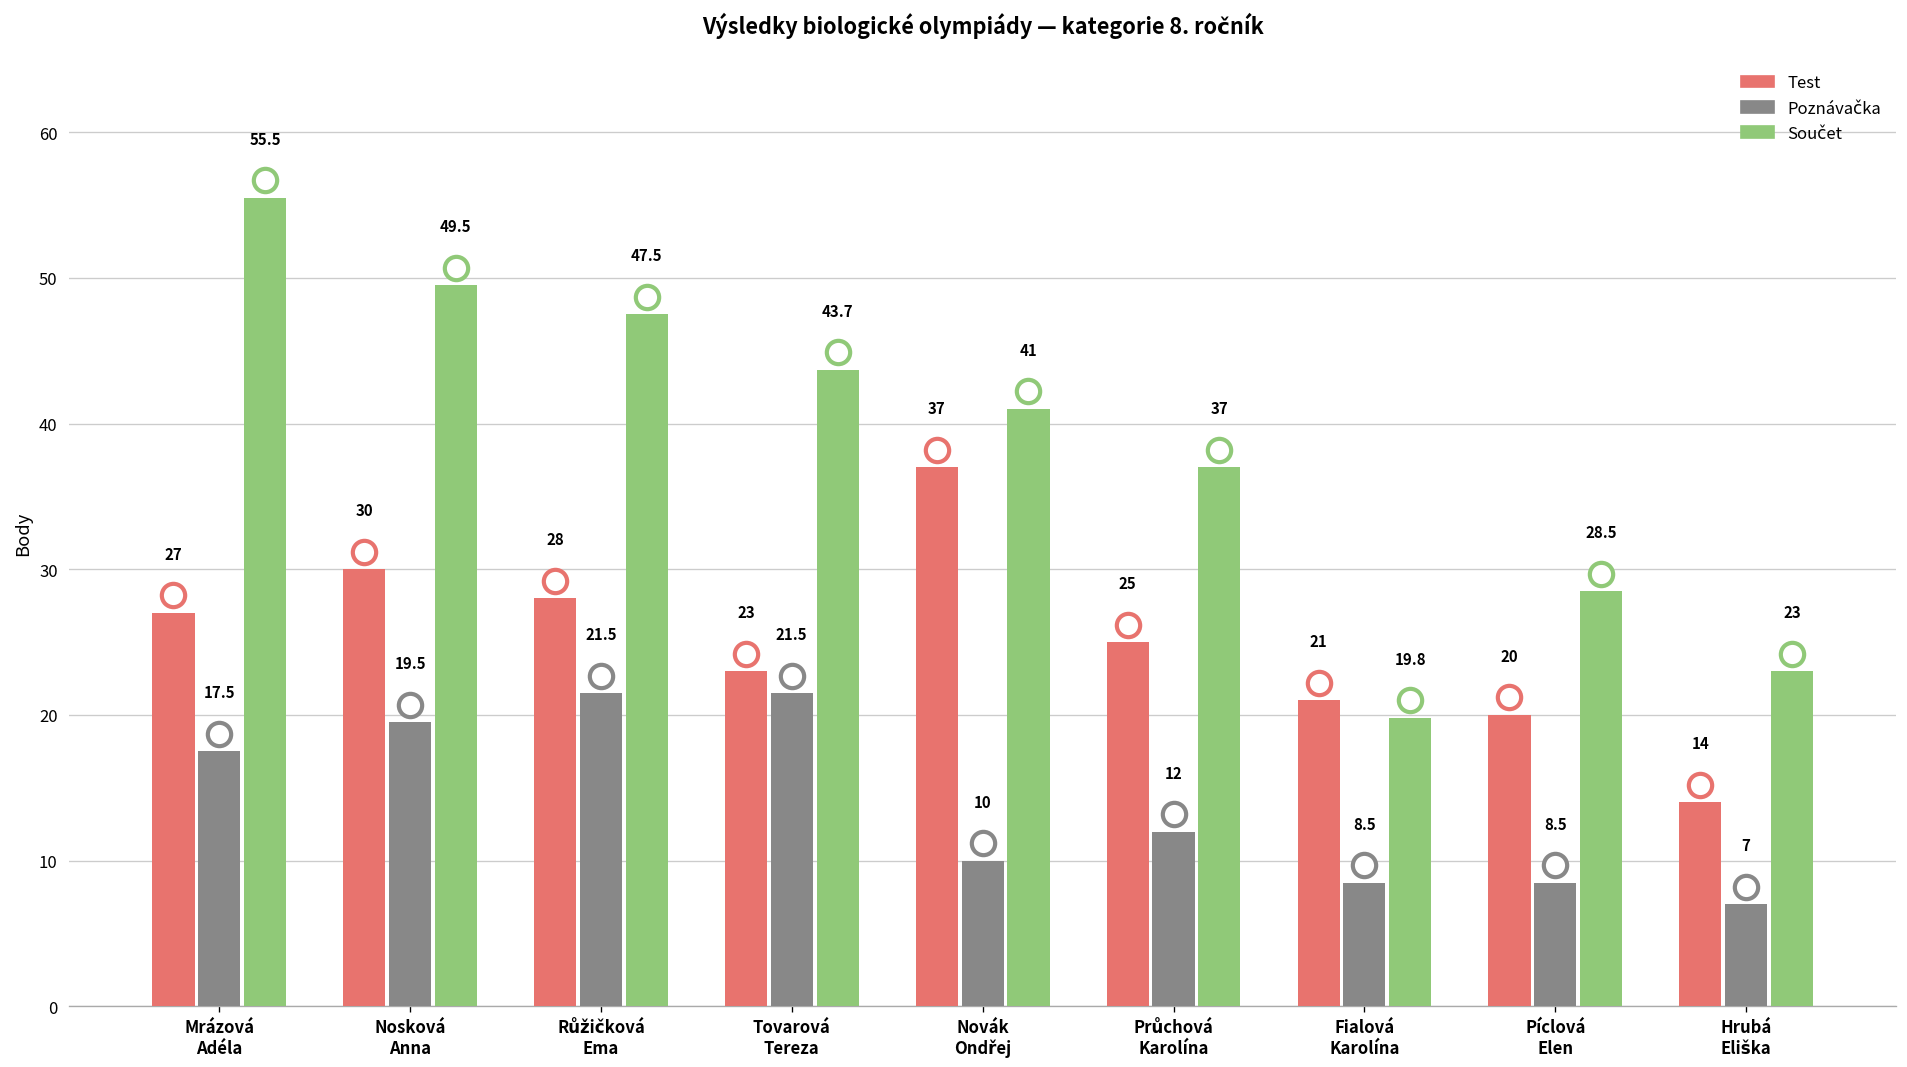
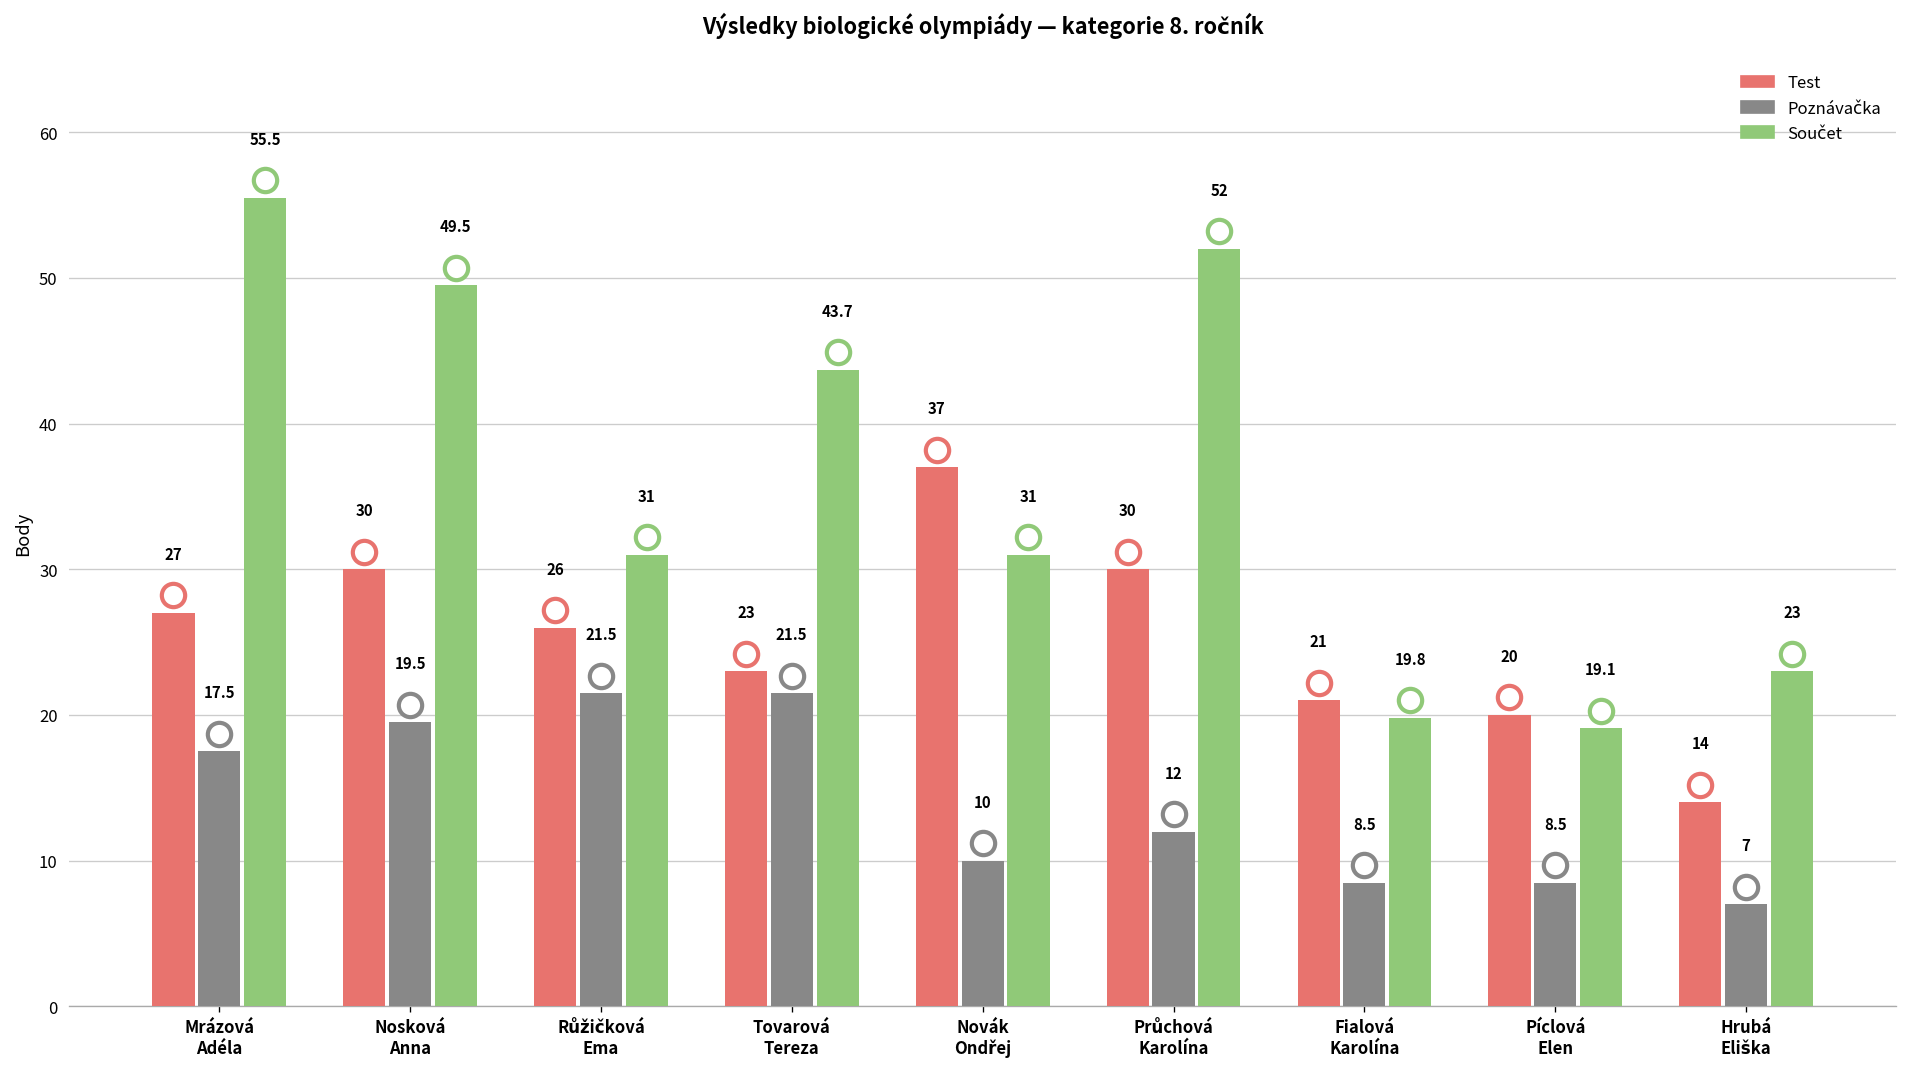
Test, Růžičková Ema: 28 -> 26
Součet, Růžičková Ema: 47.5 -> 31
Součet, Novák Ondřej: 41 -> 31
Test, Průchová Karolína: 25 -> 30
Součet, Průchová Karolína: 37 -> 52
Součet, Píclová Elen: 28.5 -> 19.1
